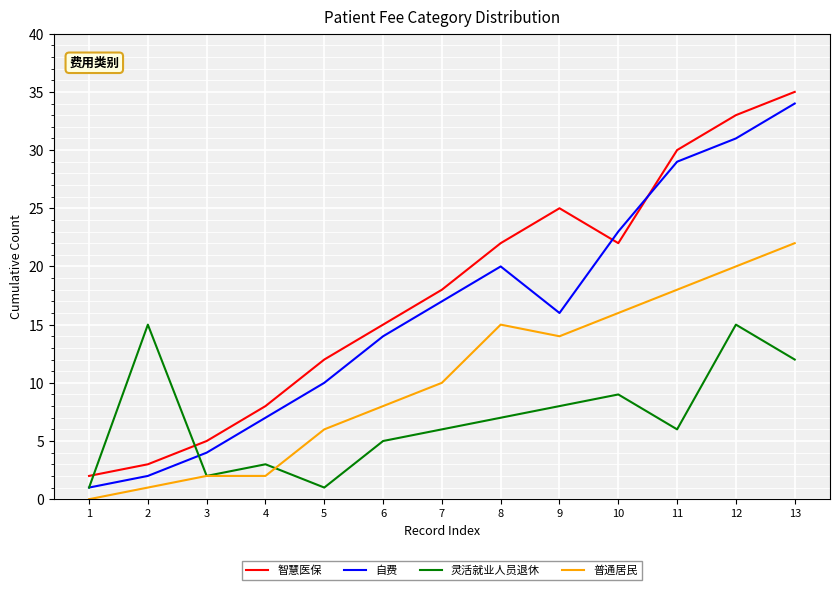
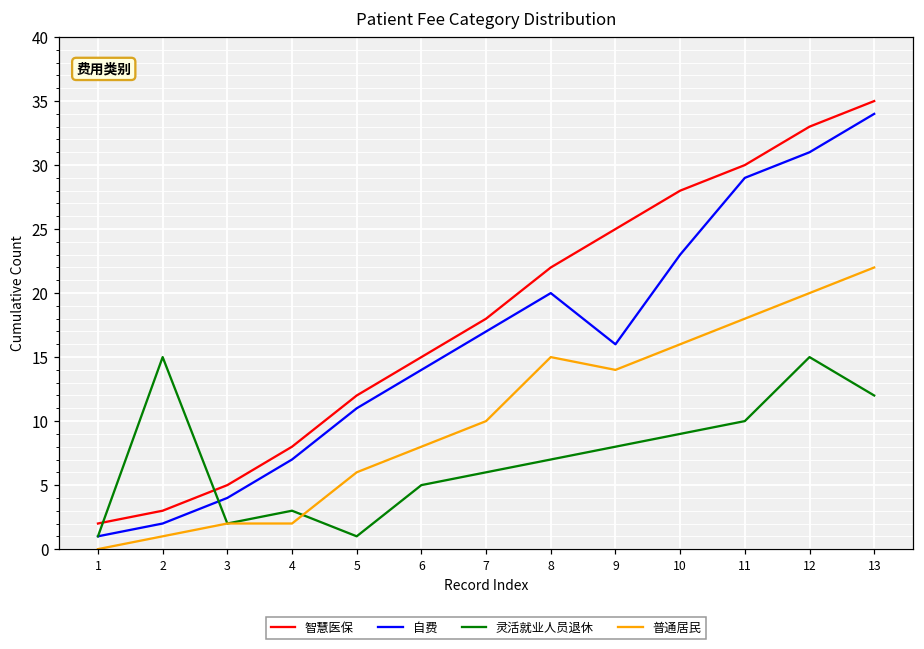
自费, 5: 10 -> 11
智慧医保, 10: 22 -> 28
灵活就业人员退休, 11: 6 -> 10
